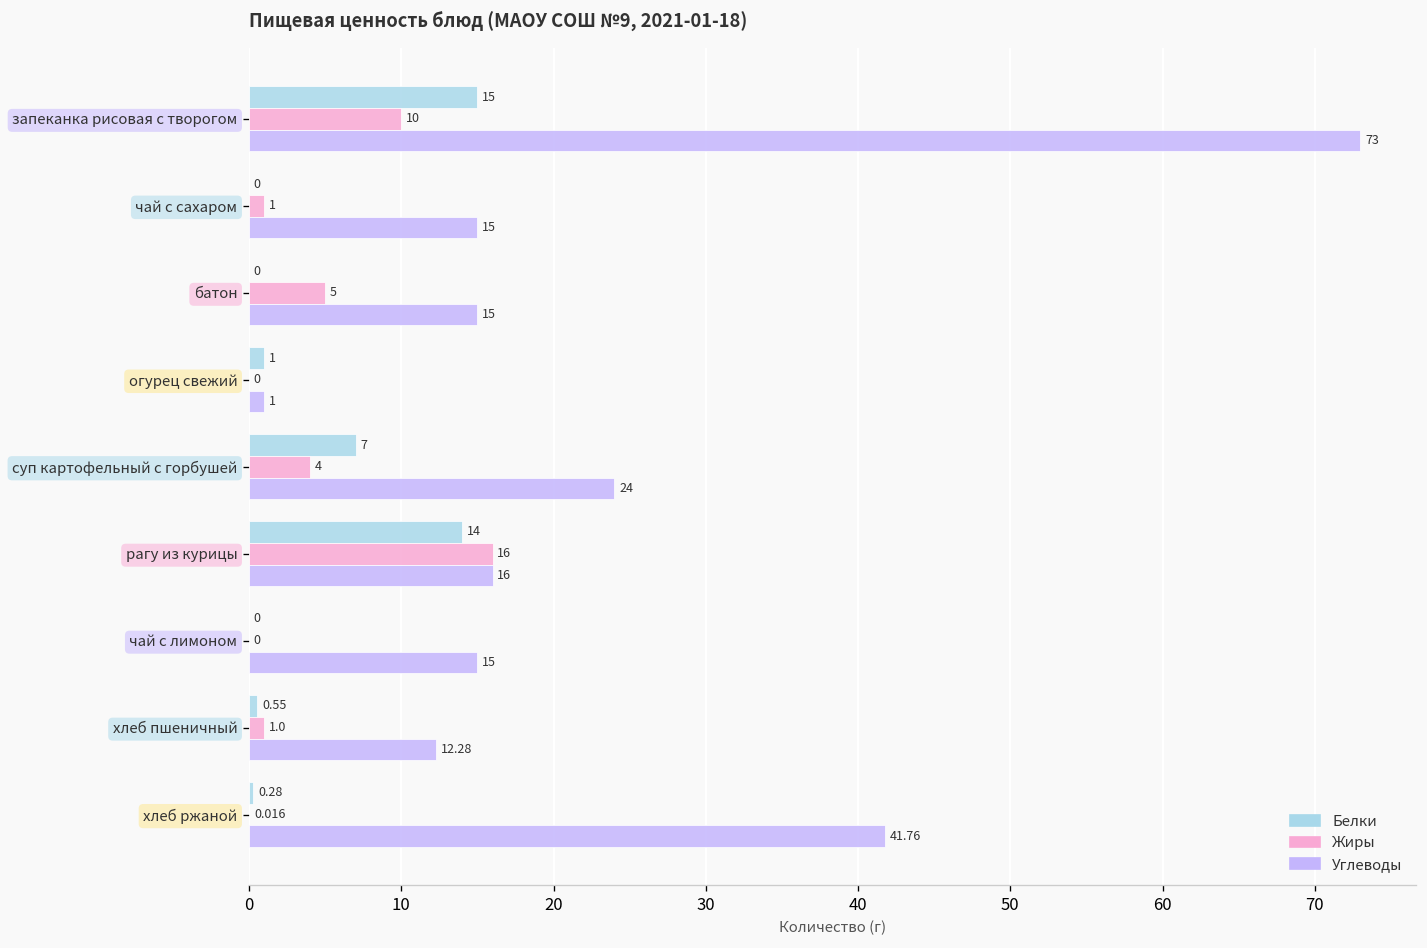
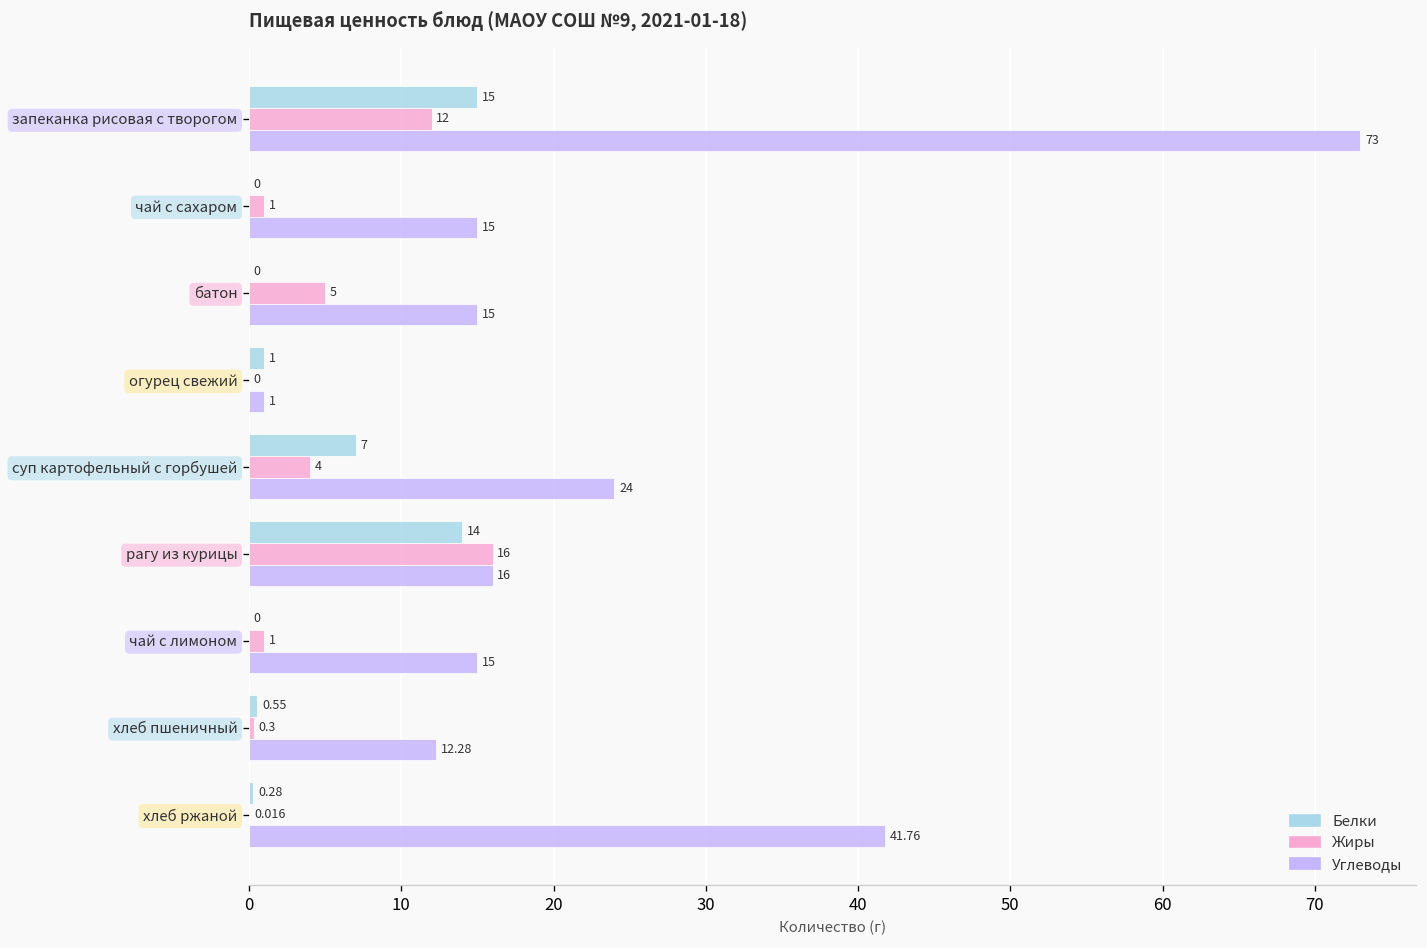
Жиры, запеканка рисовая с творогом: 10 -> 12
Жиры, чай с лимоном: 0 -> 1
Жиры, хлеб пшеничный: 1.0 -> 0.3
